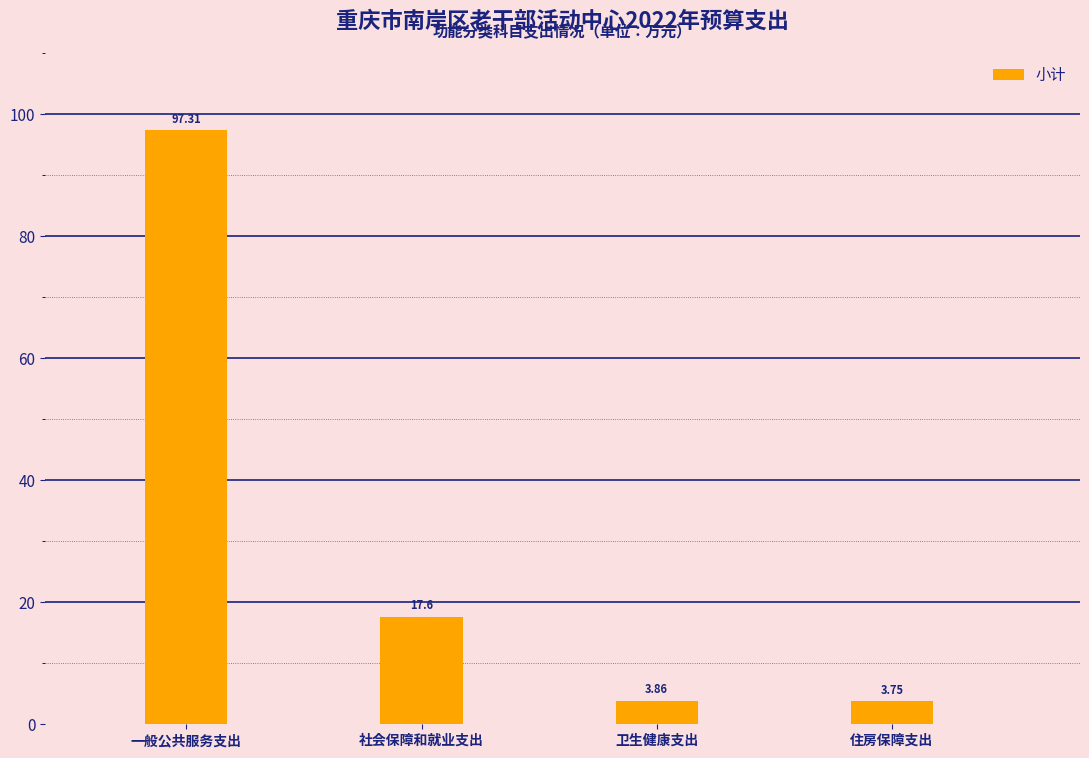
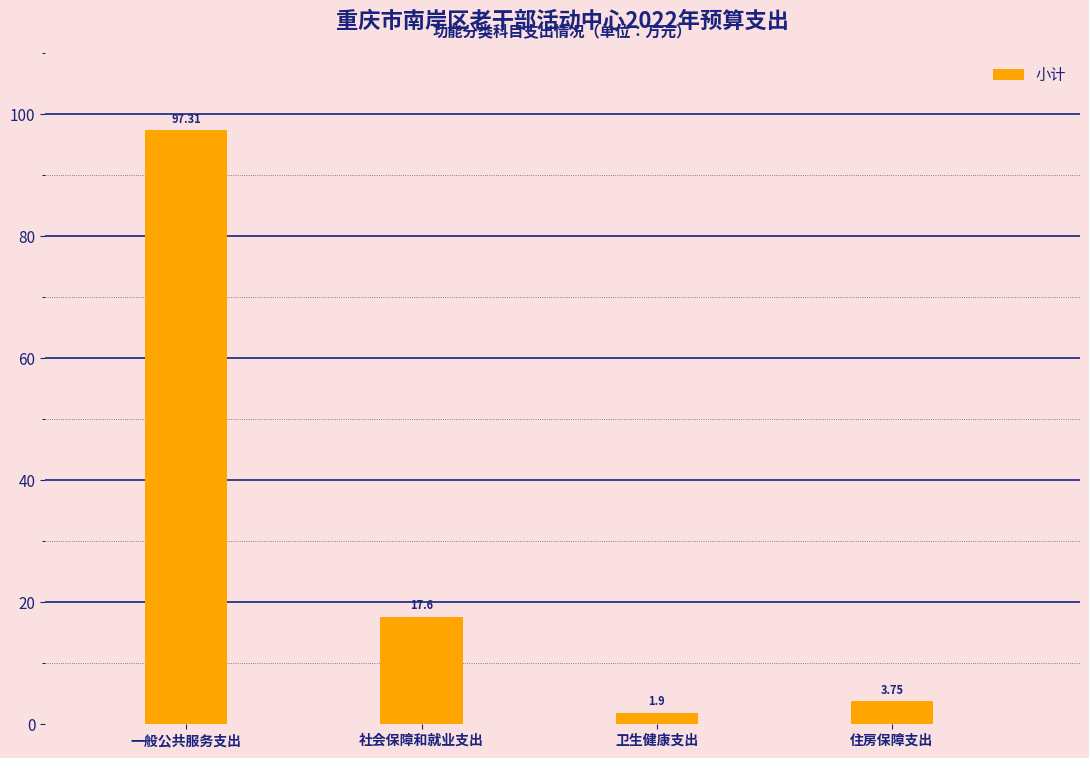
卫生健康支出: 3.86 -> 1.9
